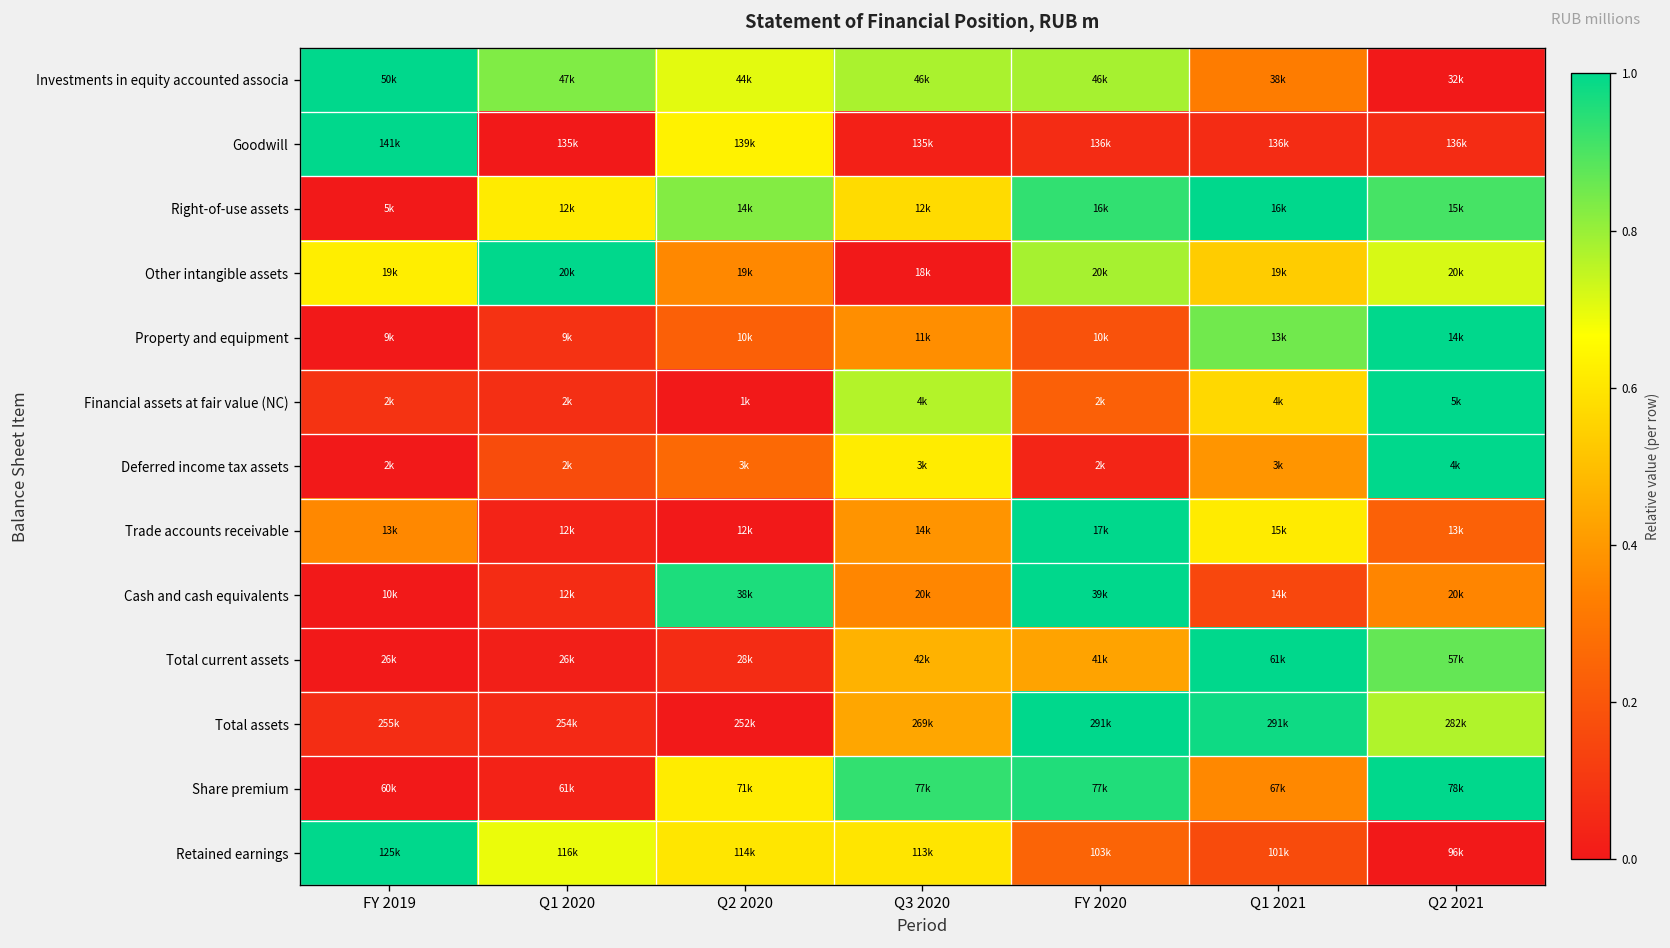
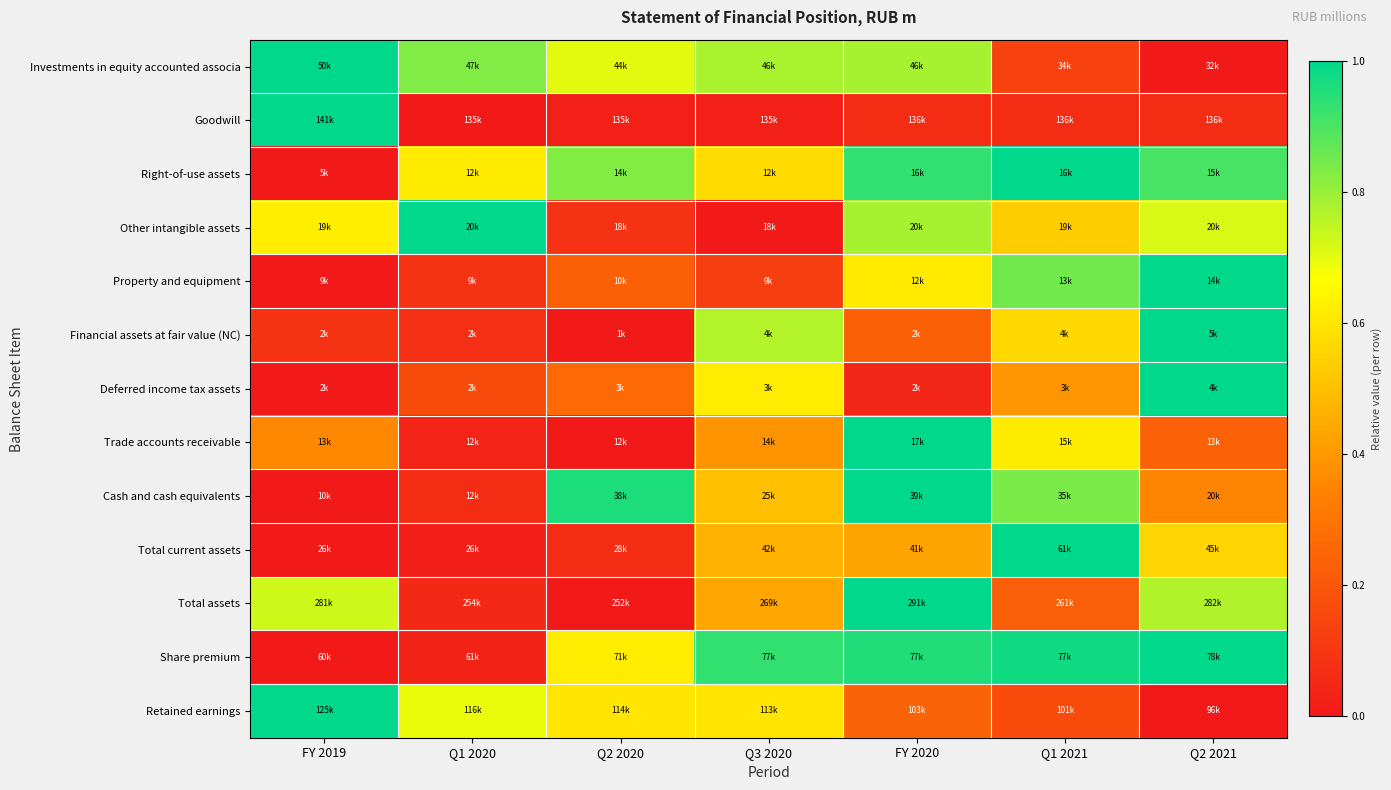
Investments in equity accounted associa, Q1 2021: 38k -> 34k
Goodwill, Q2 2020: 139k -> 135k
Other intangible assets, Q2 2020: 19k -> 18k
Property and equipment, Q3 2020: 11k -> 9k
Property and equipment, FY 2020: 10k -> 12k
Cash and cash equivalents, Q3 2020: 20k -> 25k
Cash and cash equivalents, Q1 2021: 14k -> 35k
Total current assets, Q2 2021: 57k -> 45k
Total assets, FY 2019: 255k -> 281k
Total assets, Q1 2021: 291k -> 261k
Share premium, Q1 2021: 67k -> 77k
